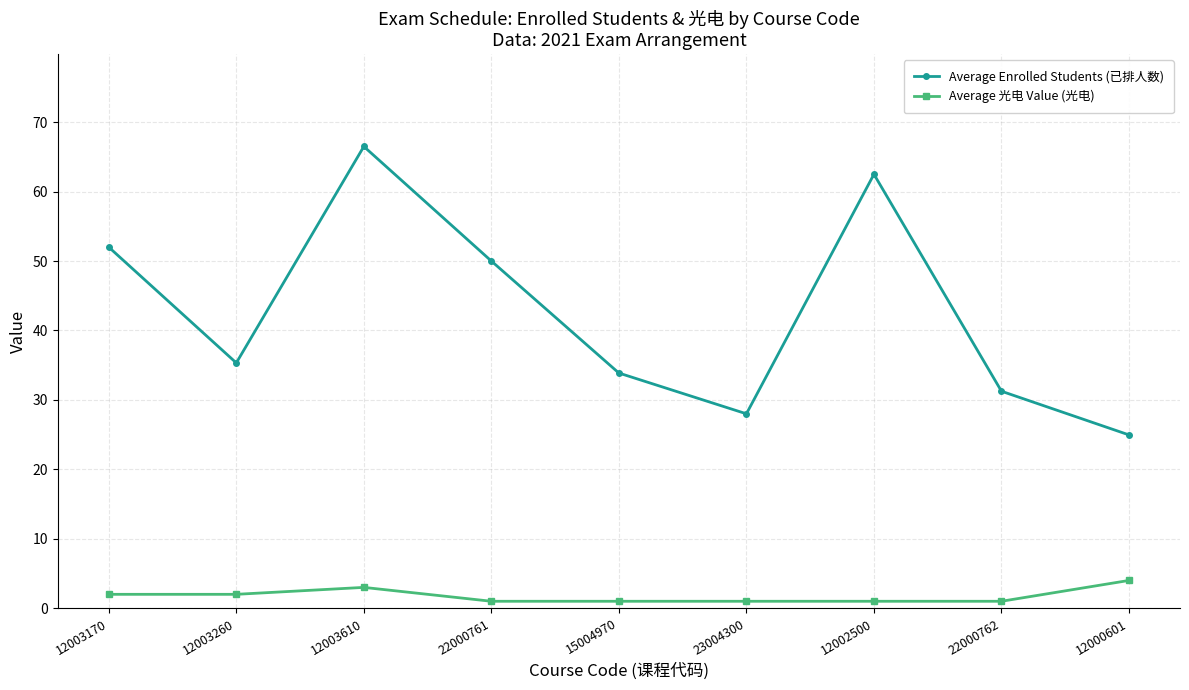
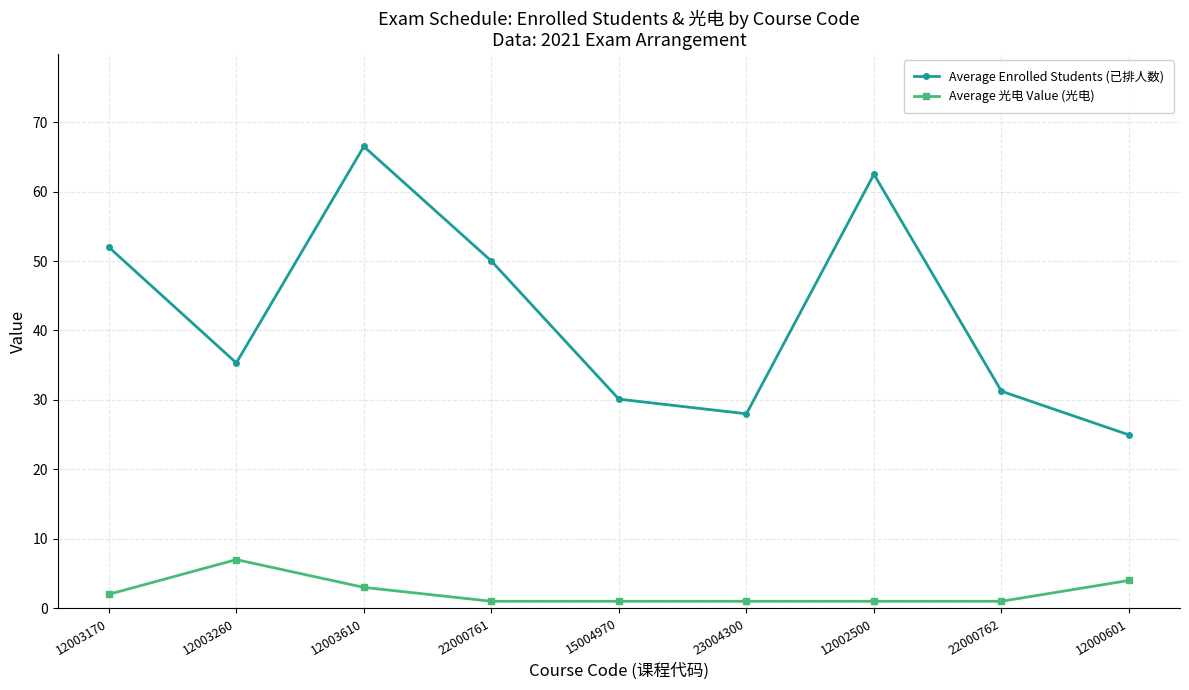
Average 光电 Value (光电), 12003260: 2 -> 7
Average Enrolled Students (已排人数), 15004970: 34 -> 30
